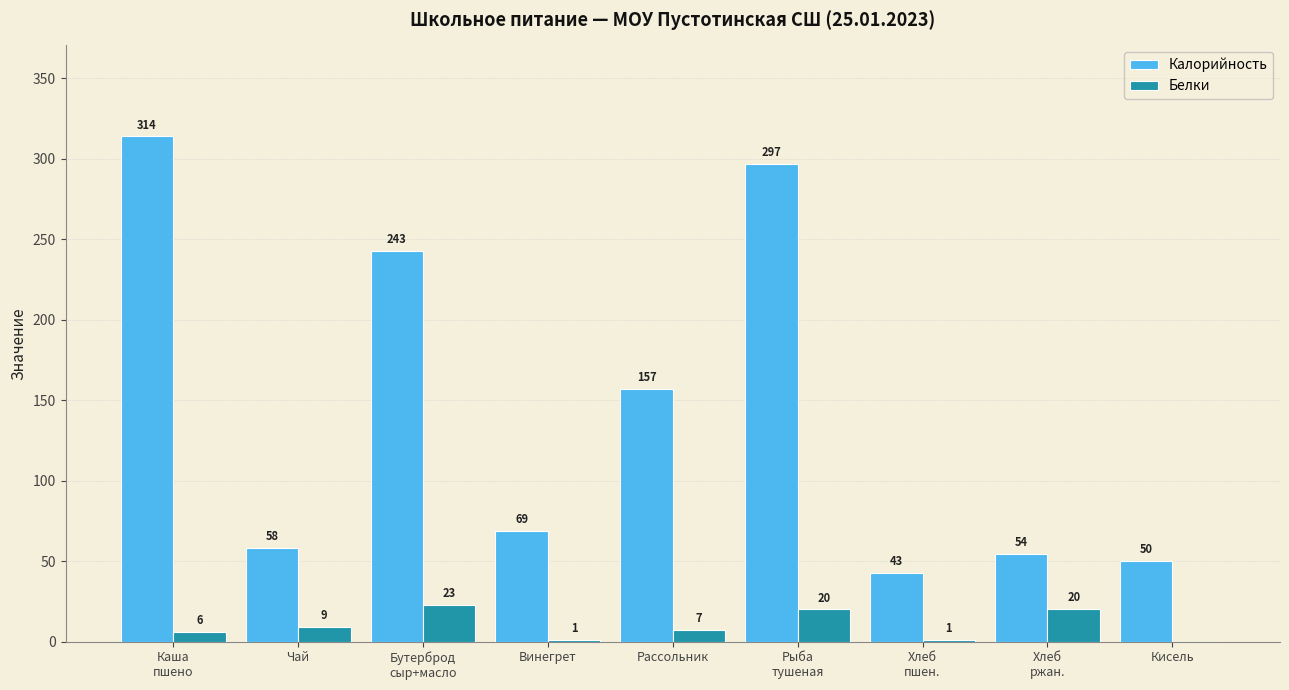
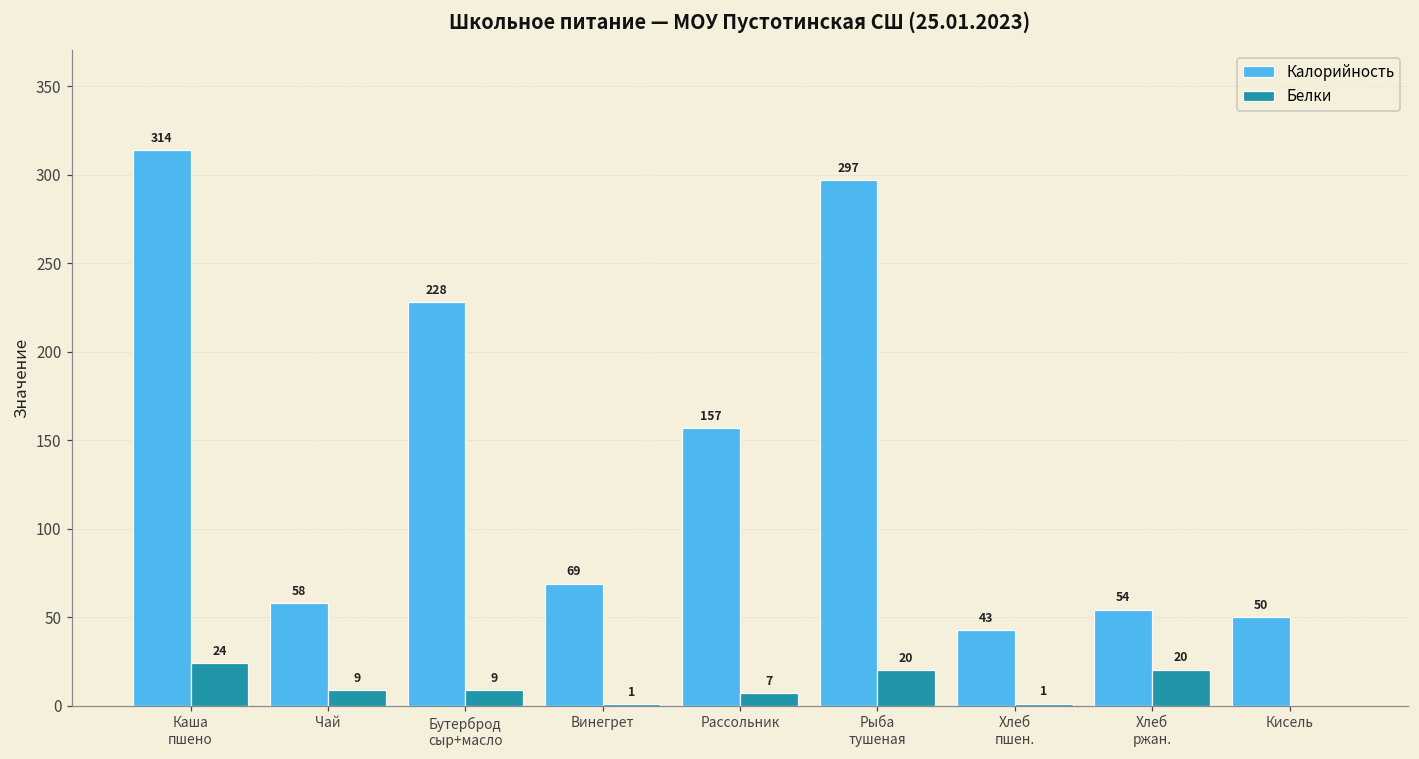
Белки, Каша пшено: 6 -> 24
Калорийность, Бутерброд сыр+масло: 243 -> 228
Белки, Бутерброд сыр+масло: 23 -> 9
